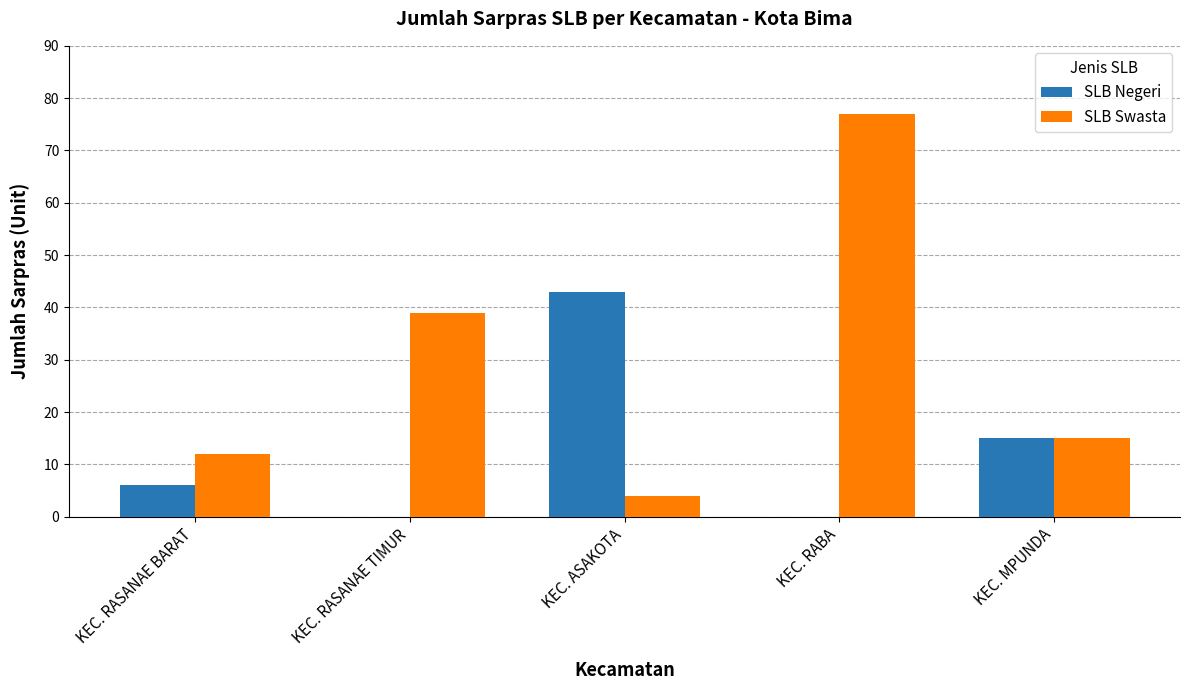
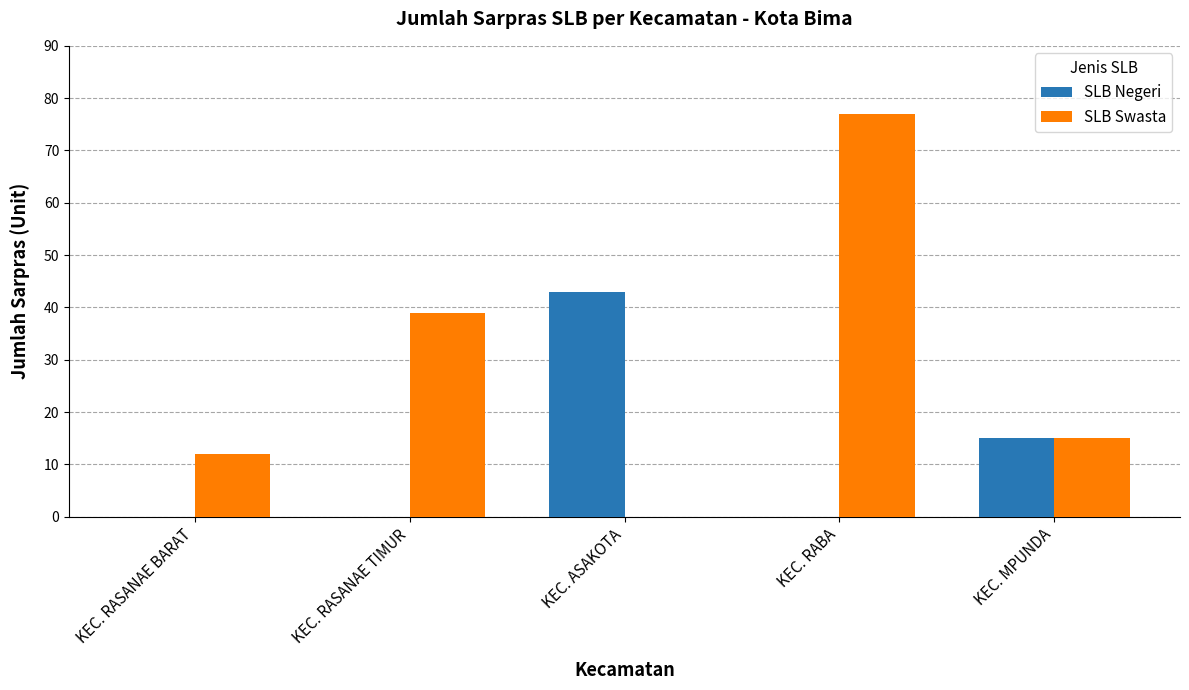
SLB Negeri, KEC. RASANAE BARAT: 6 -> 0
SLB Swasta, KEC. ASAKOTA: 4 -> 0
